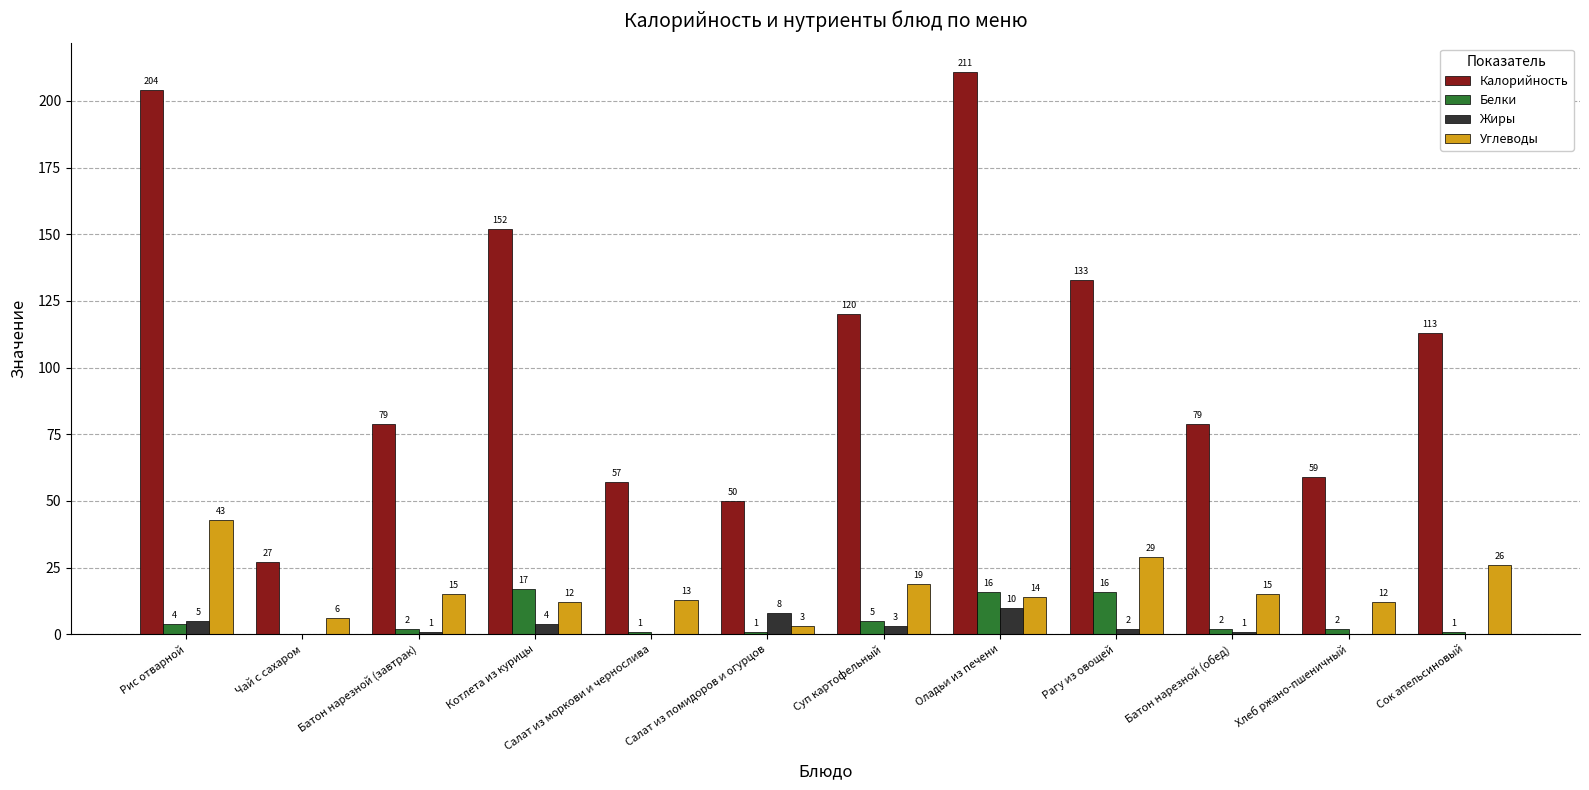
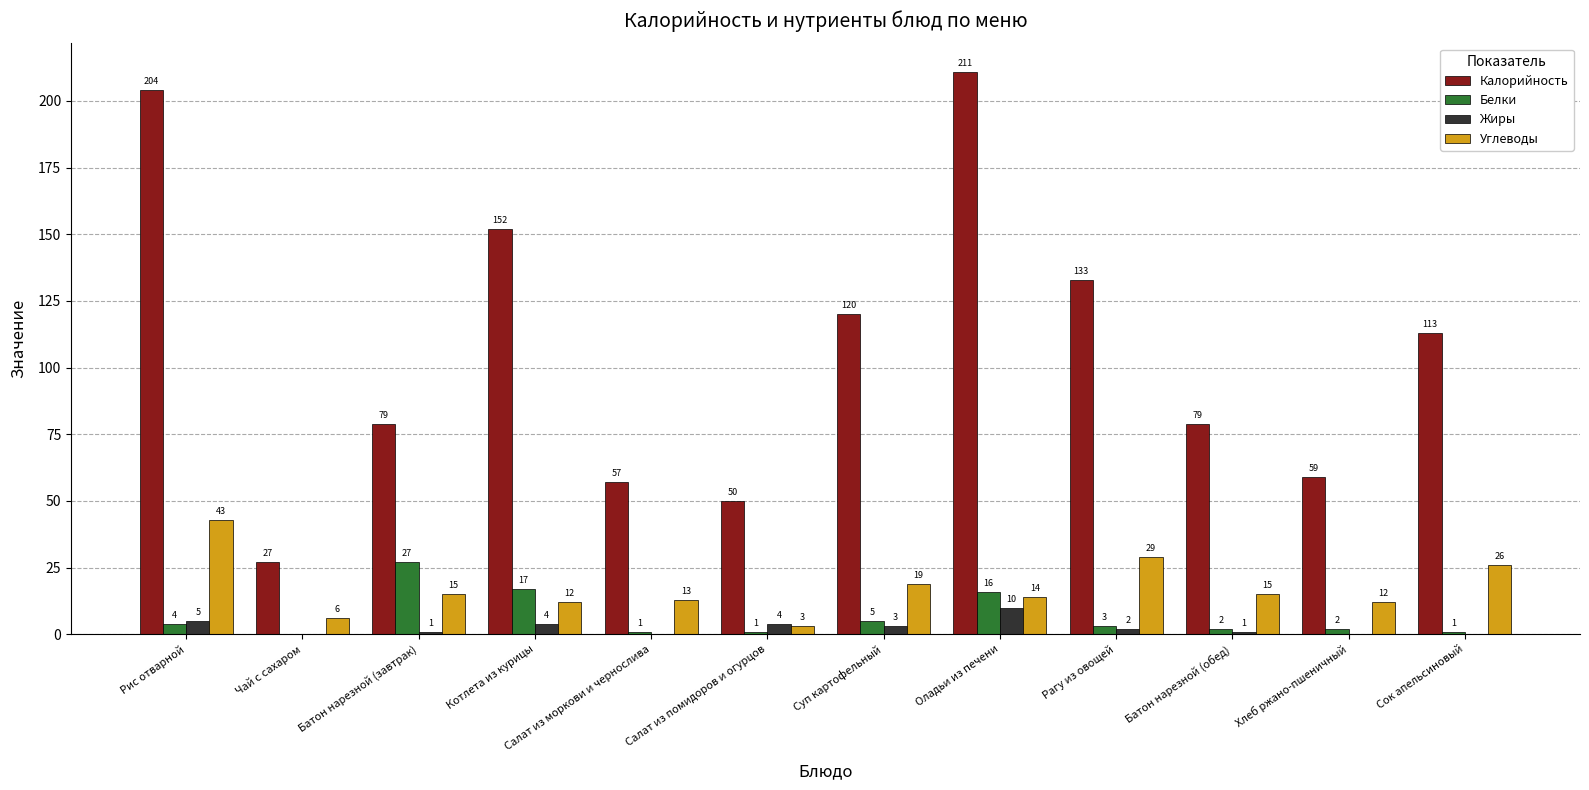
Белки, Батон нарезной (завтрак): 2 -> 27
Жиры, Салат из помидоров и огурцов: 8 -> 4
Белки, Рагу из овощей: 16 -> 3
